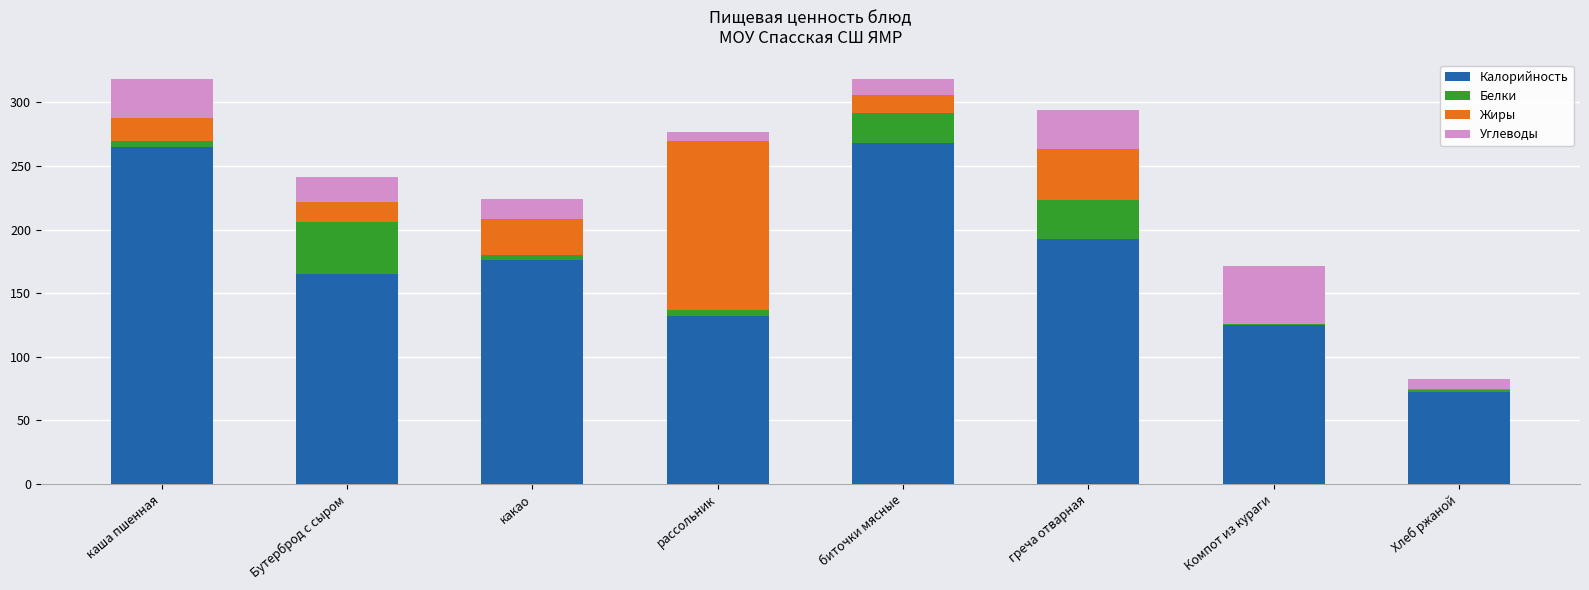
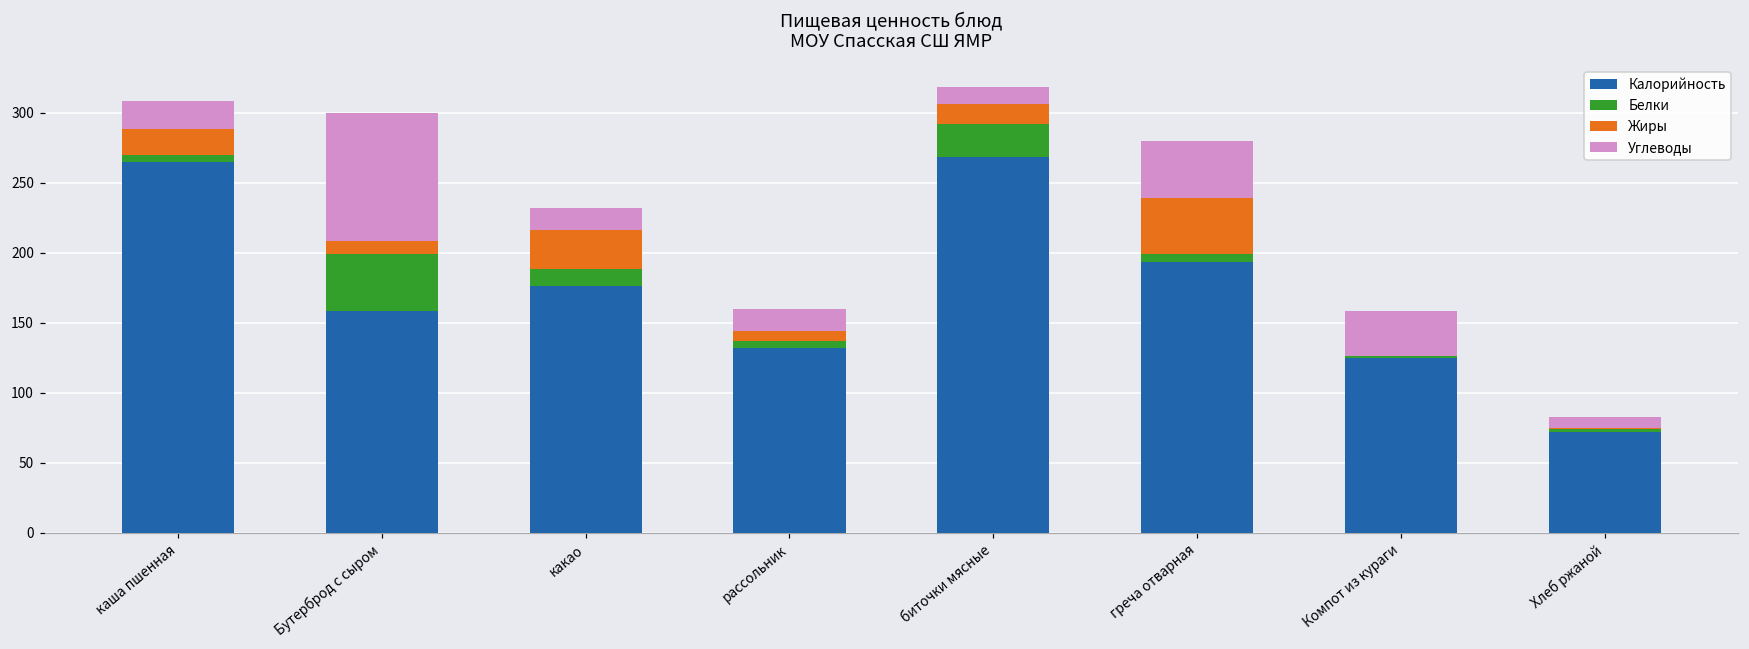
Углеводы, каша пшенная: 30 -> 20
Калорийность, Бутерброд с сыром: 165 -> 158
Жиры, Бутерброд с сыром: 16 -> 9
Углеводы, Бутерброд с сыром: 19 -> 92
Белки, какао: 4 -> 12
Жиры, рассольник: 133 -> 7
Углеводы, рассольник: 7 -> 16
Белки, греча отварная: 30 -> 6
Углеводы, греча отварная: 31 -> 41
Углеводы, Компот из кураги: 45 -> 32
